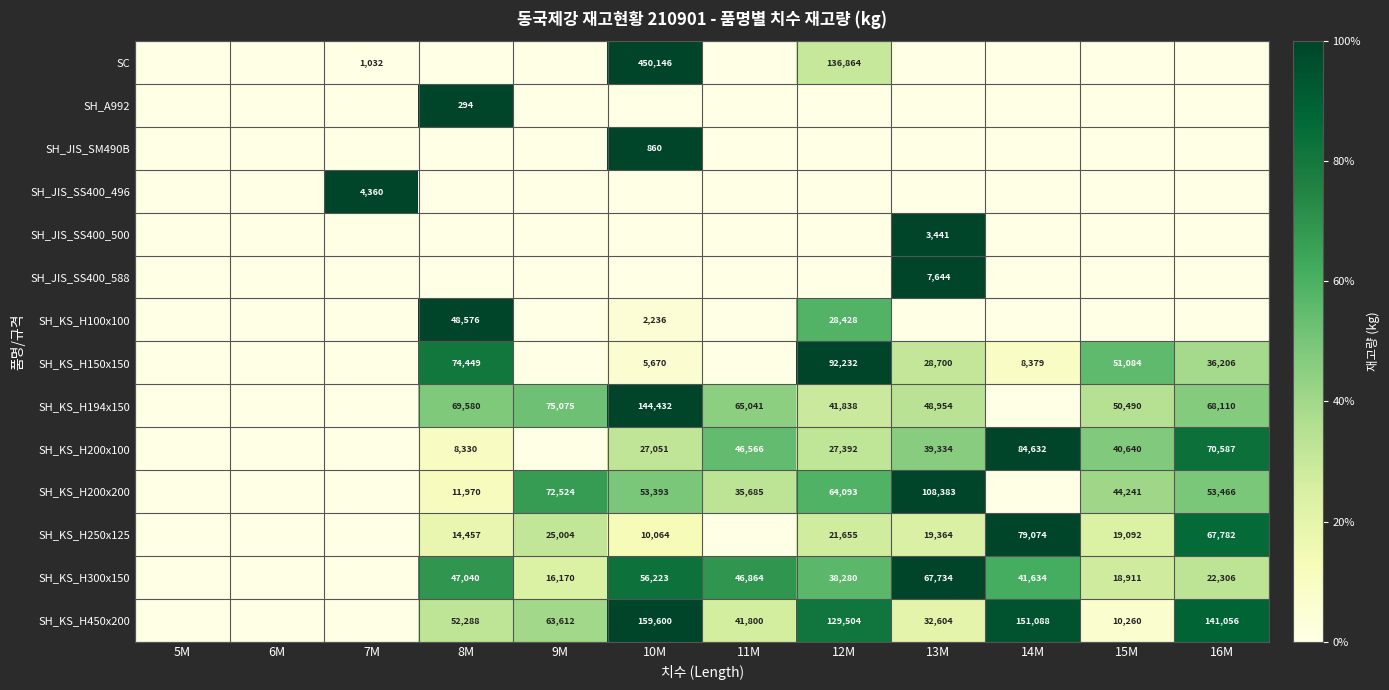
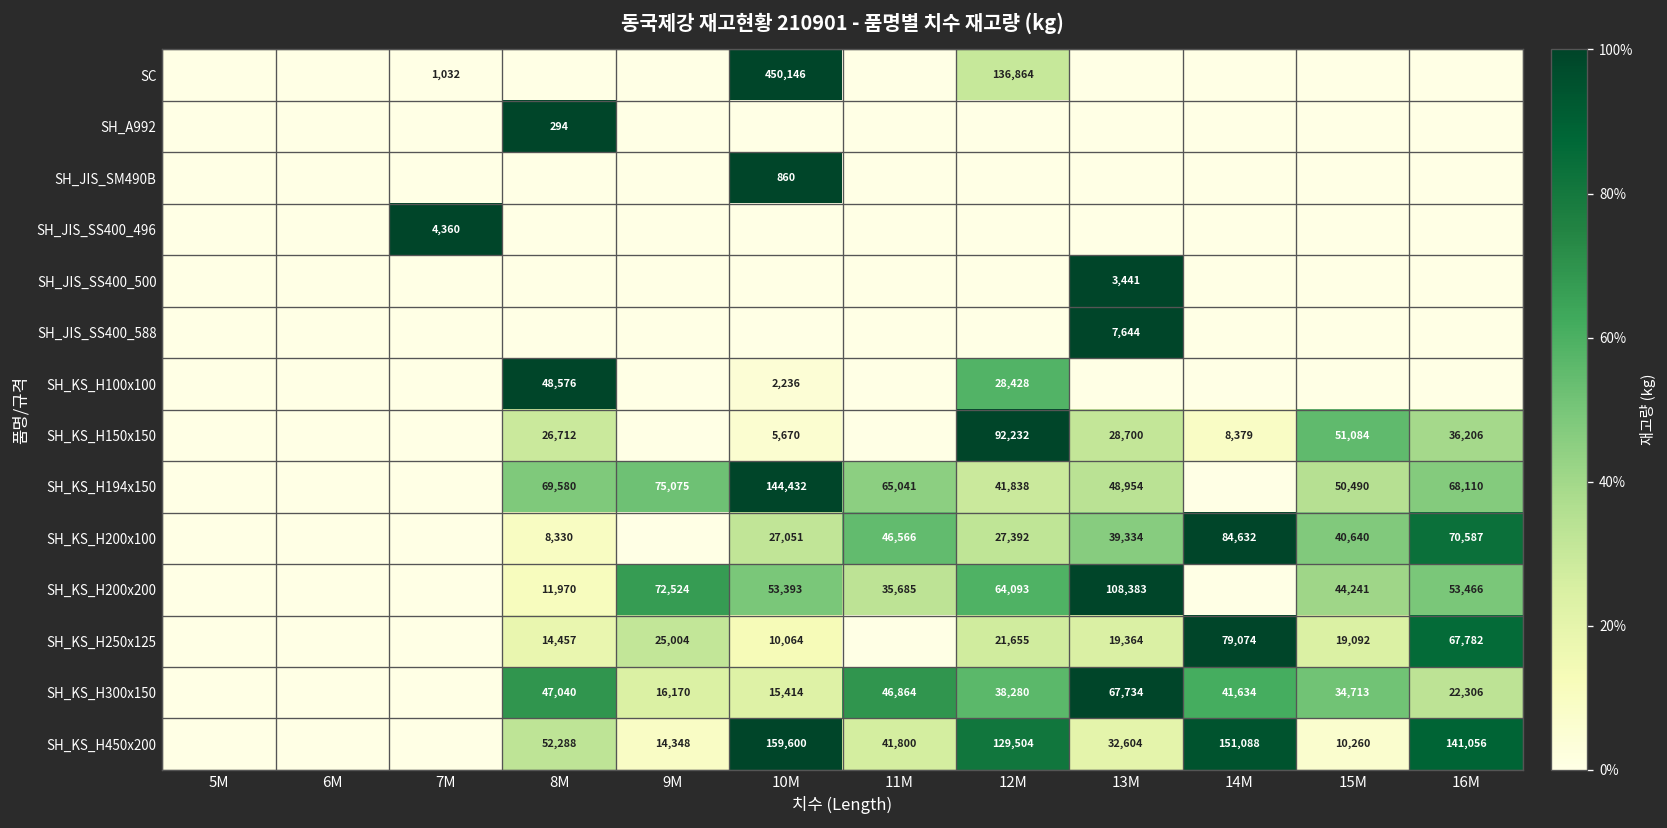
SH_KS_H150x150, 8M: 74,449 -> 26,712
SH_KS_H300x150, 10M: 56,223 -> 15,414
SH_KS_H300x150, 15M: 18,911 -> 34,713
SH_KS_H450x200, 9M: 63,612 -> 14,348
